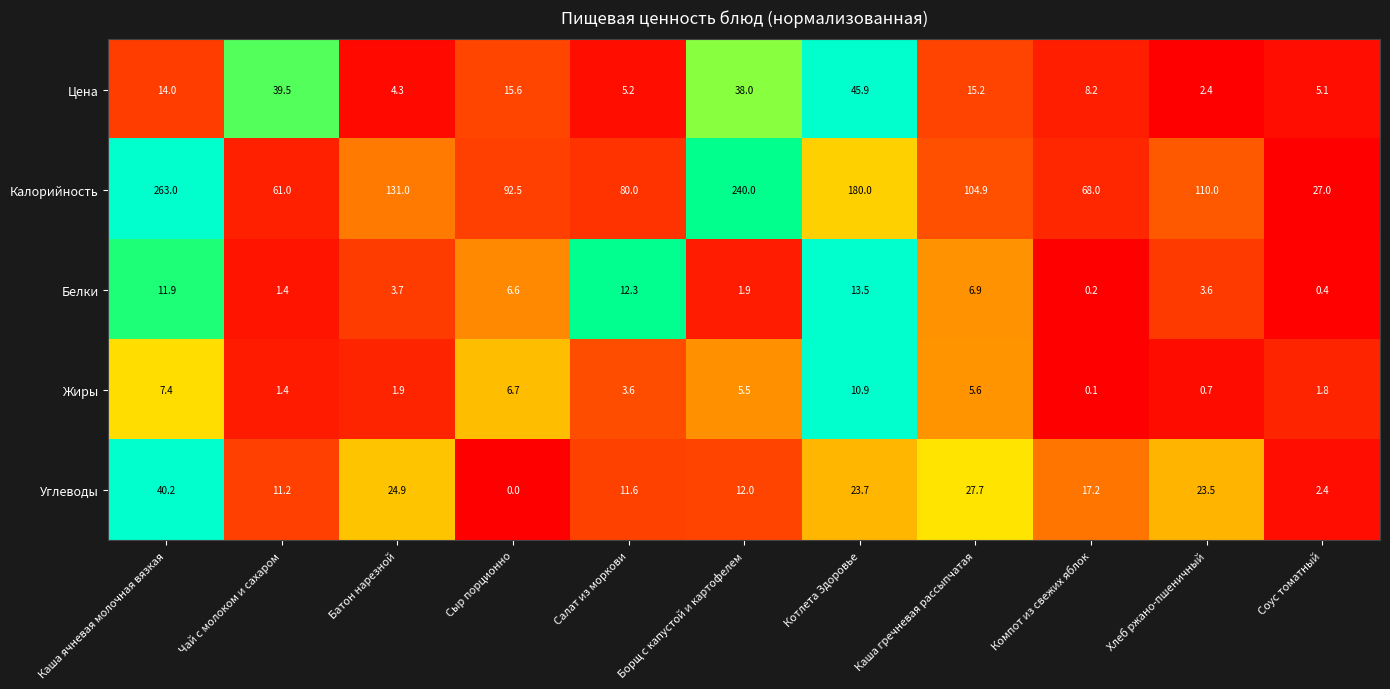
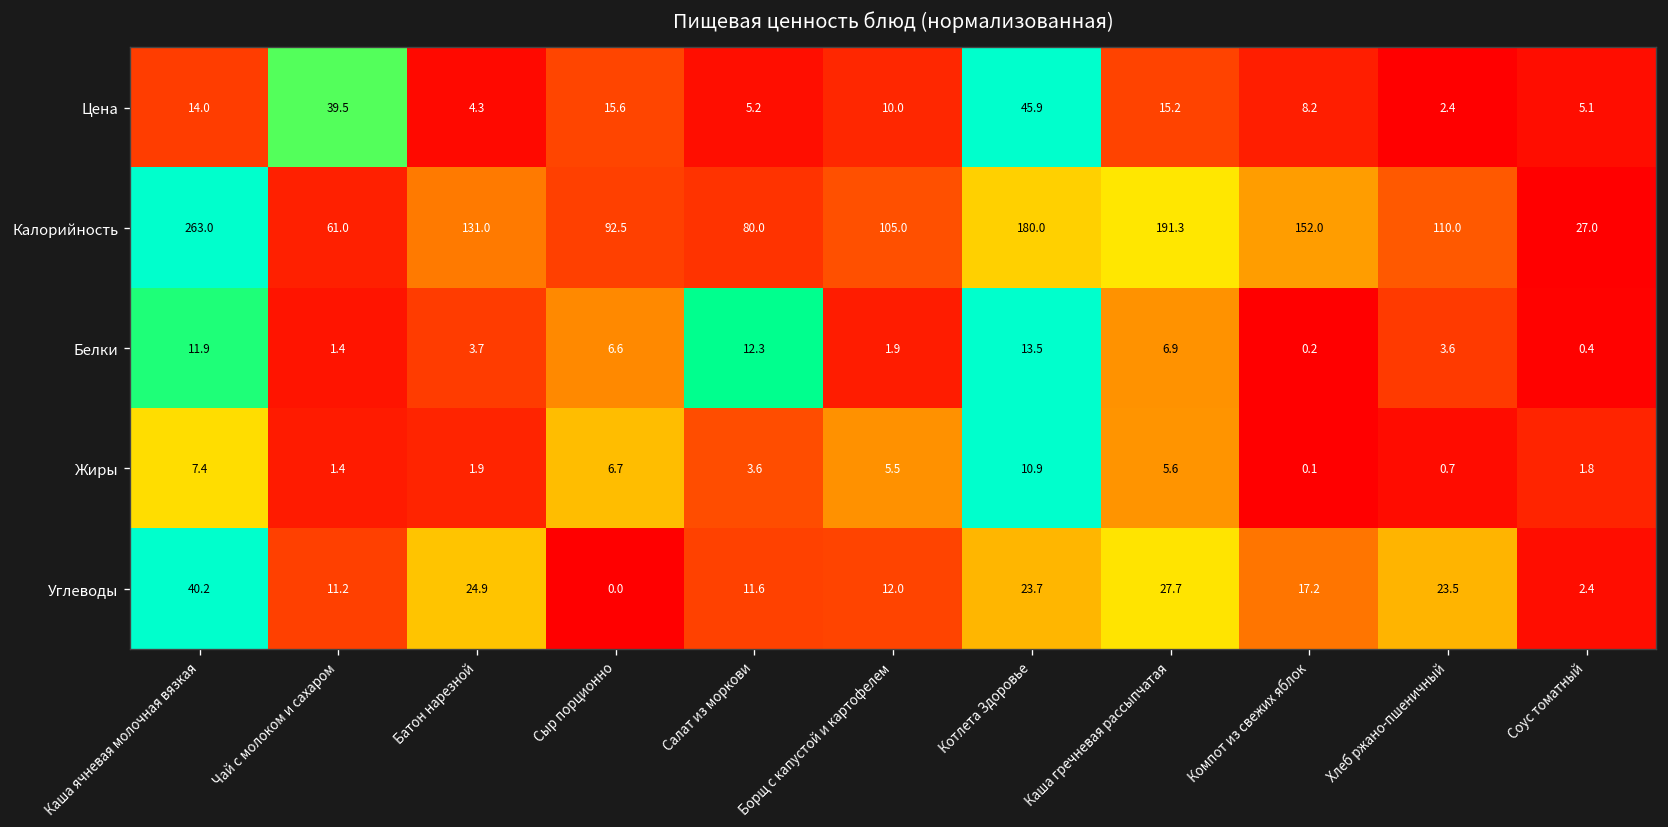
Цена, Борщ с капустой и картофелем: 38.0 -> 10.0
Калорийность, Борщ с капустой и картофелем: 240.0 -> 105.0
Калорийность, Каша гречневая рассыпчатая: 104.9 -> 191.3
Калорийность, Компот из свежих яблок: 68.0 -> 152.0
